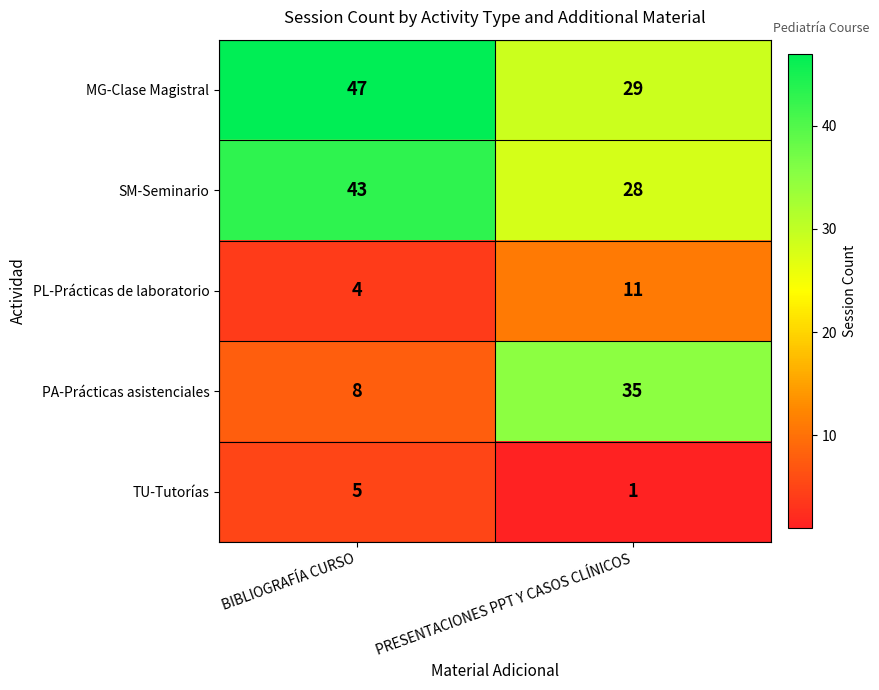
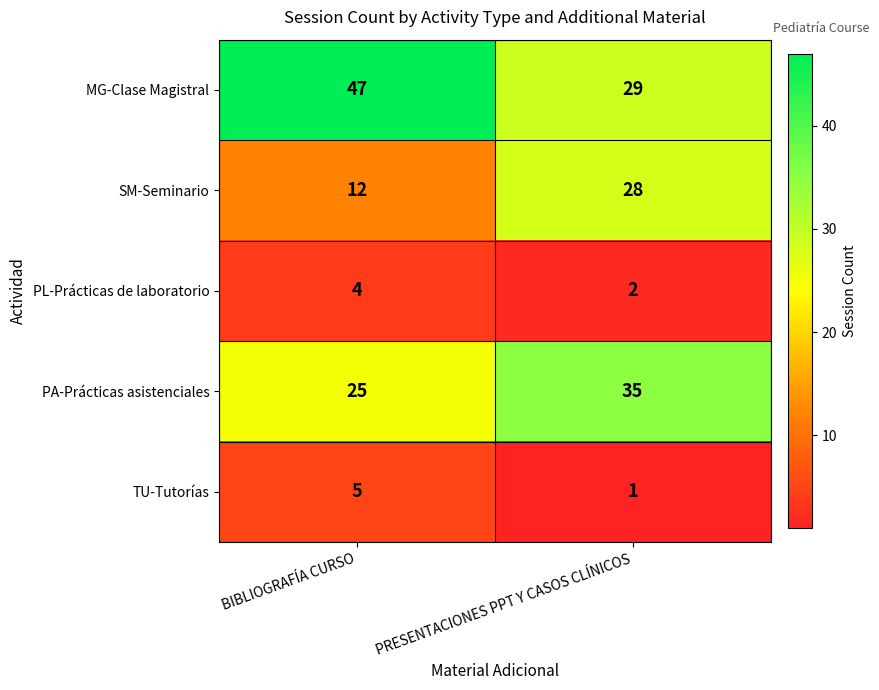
SM-Seminario, BIBLIOGRAFÍA CURSO: 43 -> 12
PL-Prácticas de laboratorio, PRESENTACIONES PPT Y CASOS CLÍNICOS: 11 -> 2
PA-Prácticas asistenciales, BIBLIOGRAFÍA CURSO: 8 -> 25
